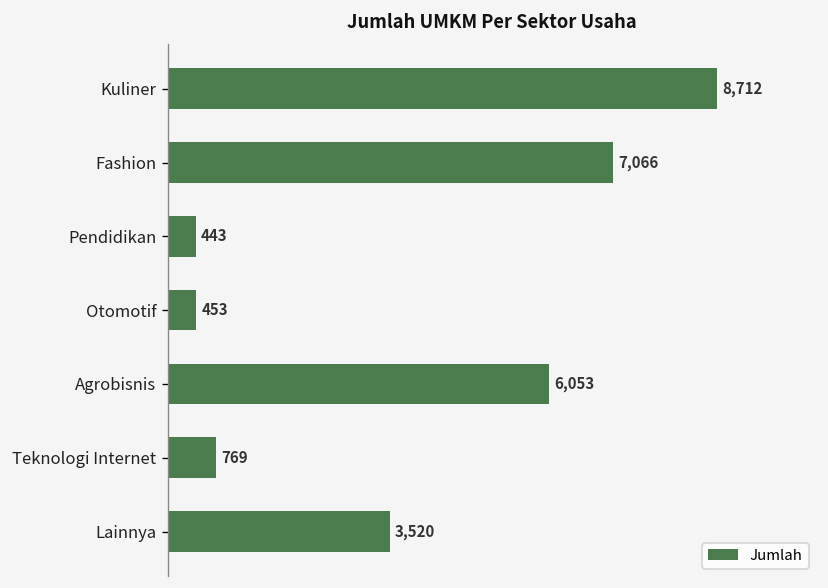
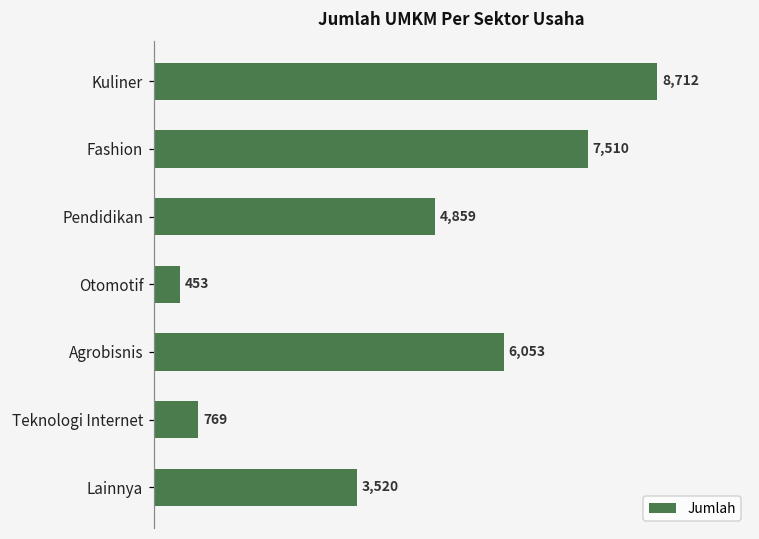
Fashion: 7,066 -> 7,510
Pendidikan: 443 -> 4,859
